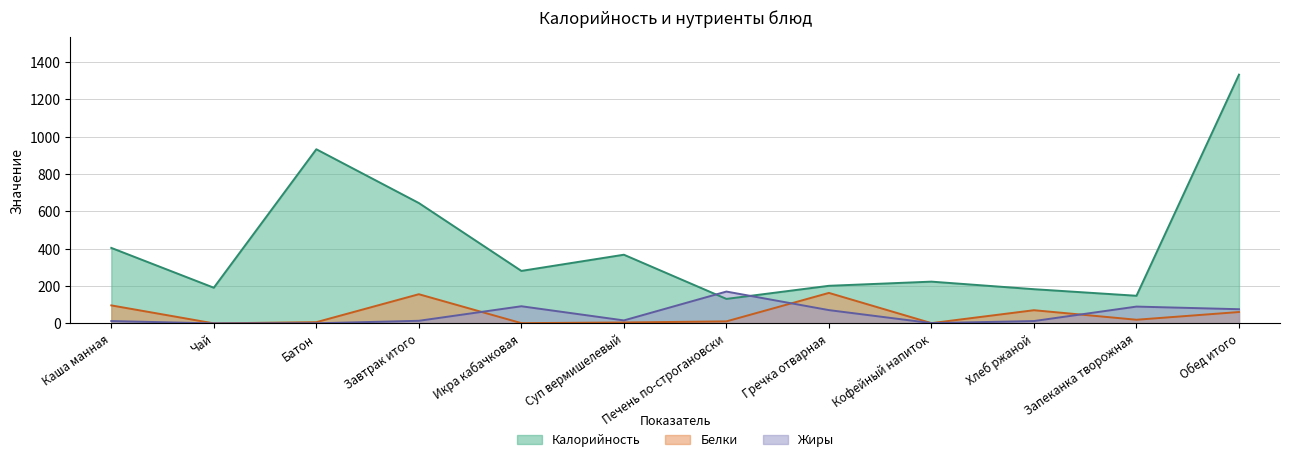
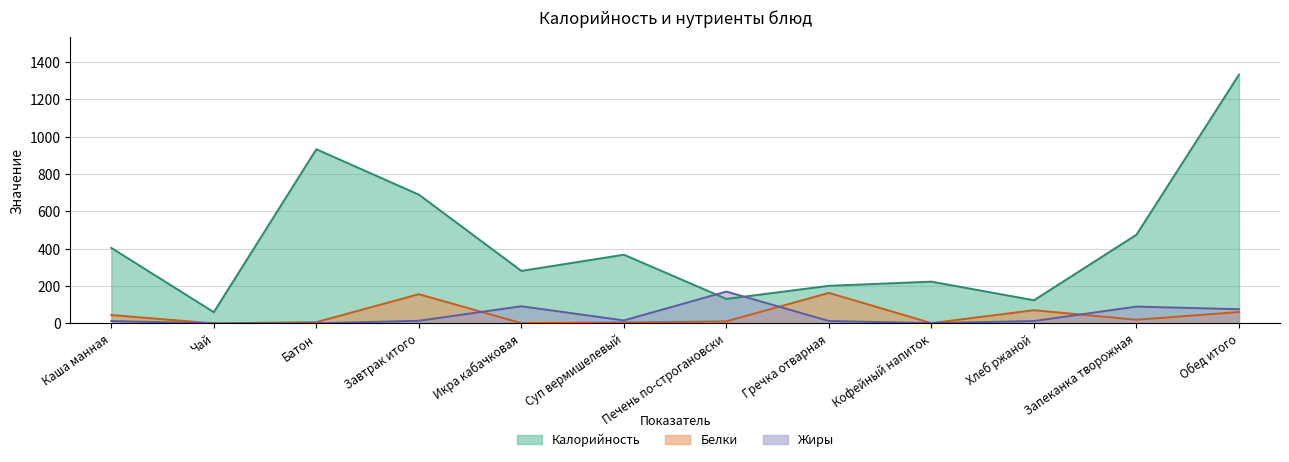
Белки, Каша манная: 100 -> 40
Калорийность, Чай: 190 -> 60
Калорийность, Завтрак итого: 650 -> 690
Жиры, Гречка отварная: 70 -> 10
Калорийность, Хлеб ржаной: 180 -> 120
Калорийность, Запеканка творожная: 150 -> 480
